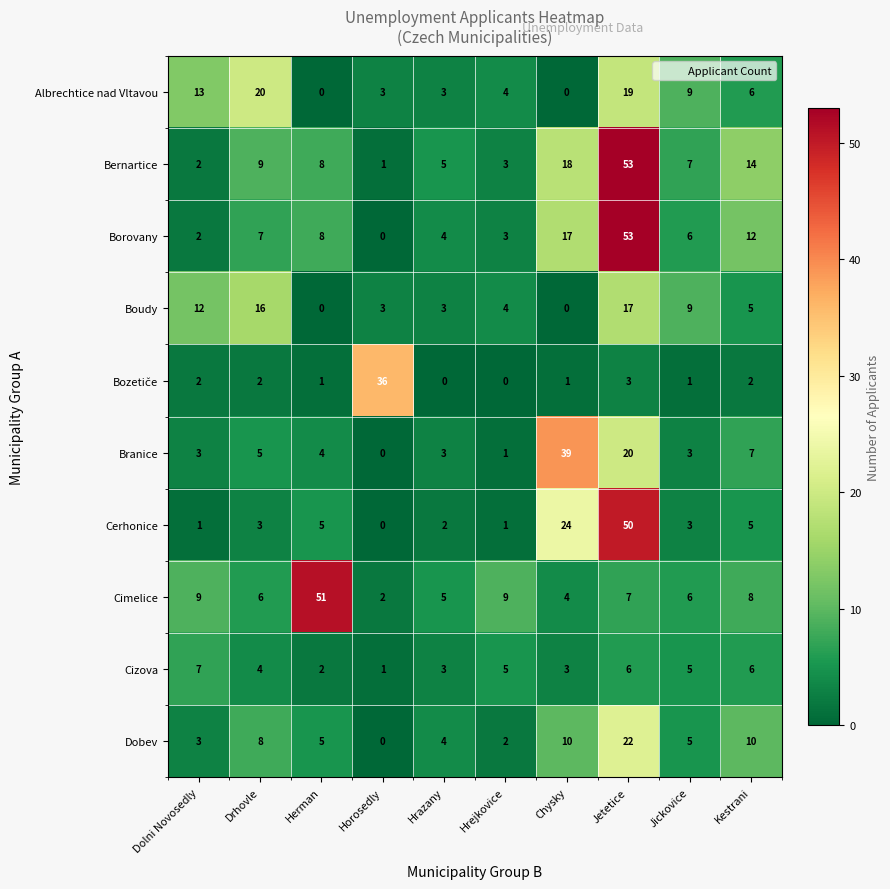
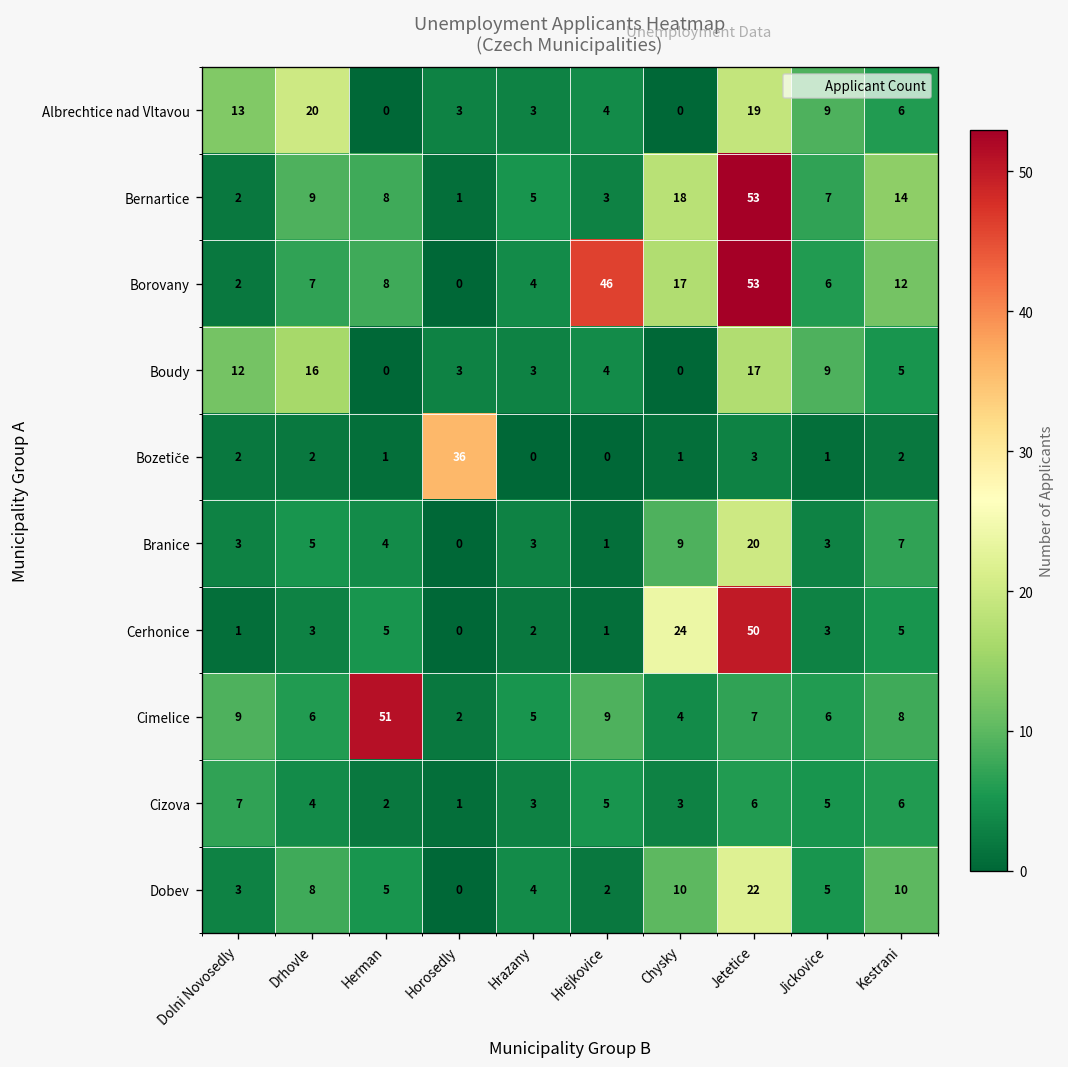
Borovany, Hrejkovice: 3 -> 46
Branice, Chysky: 39 -> 9
